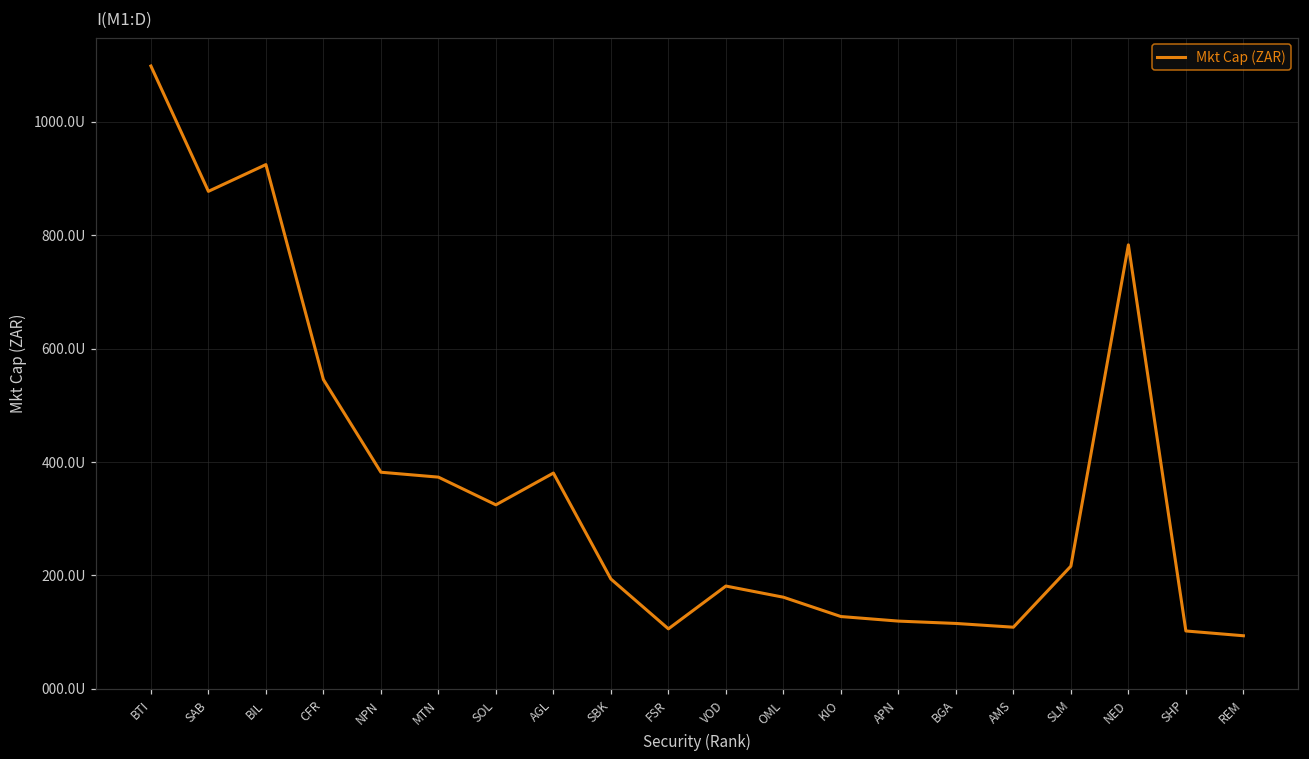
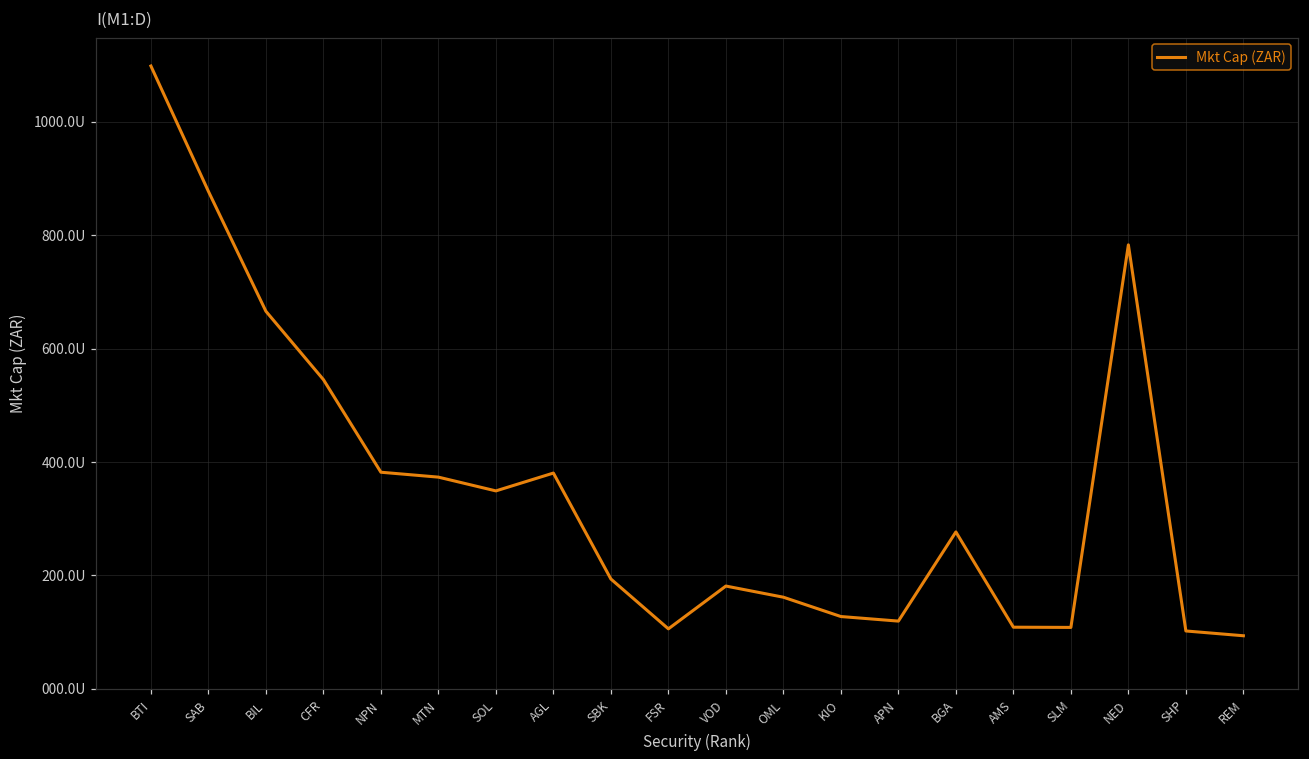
BIL: 920U -> 670U
SOL: 320U -> 350U
BGA: 120U -> 280U
SLM: 220U -> 110U
